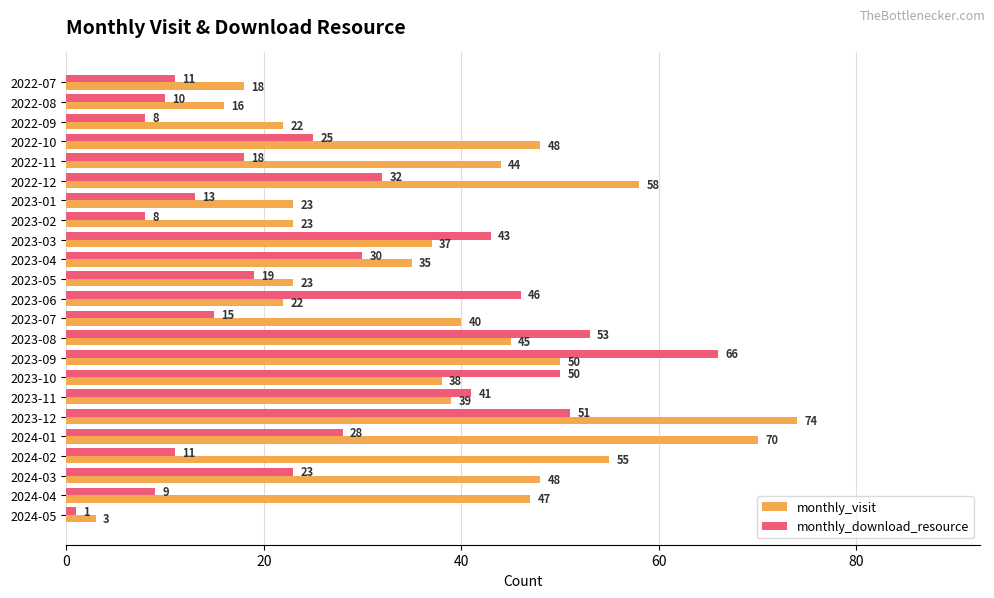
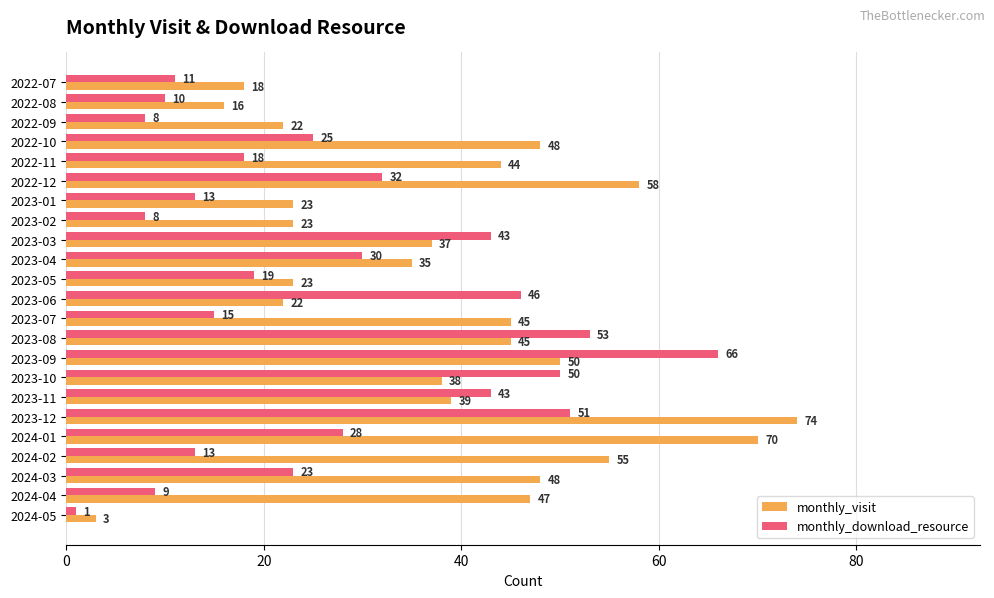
monthly_visit, 2023-07: 40 -> 45
monthly_download_resource, 2023-11: 41 -> 43
monthly_download_resource, 2024-02: 11 -> 13
